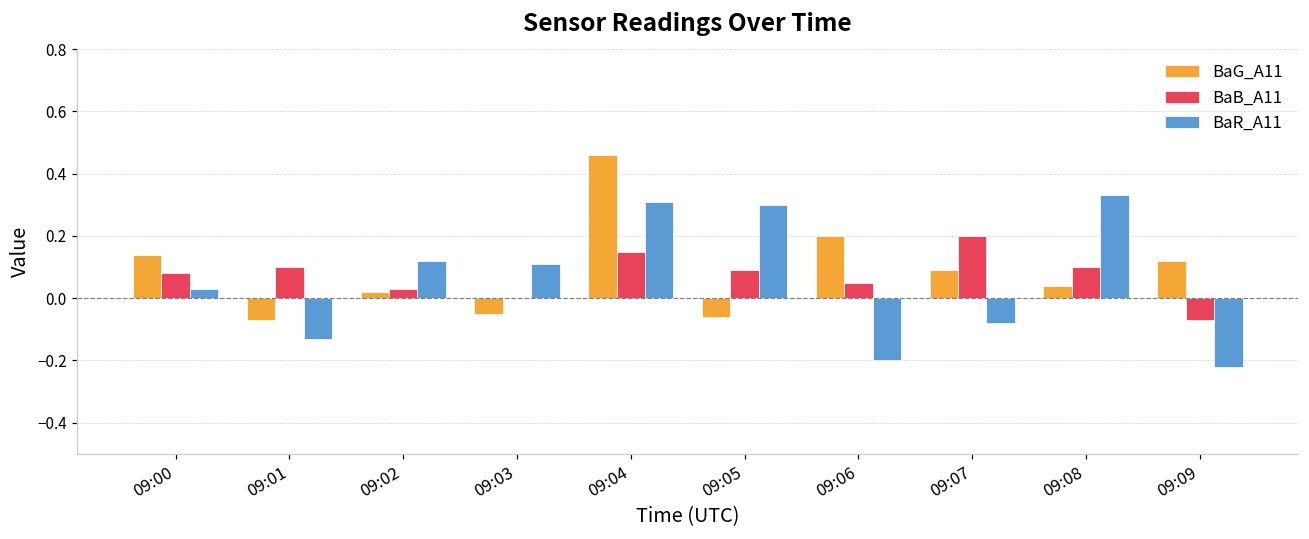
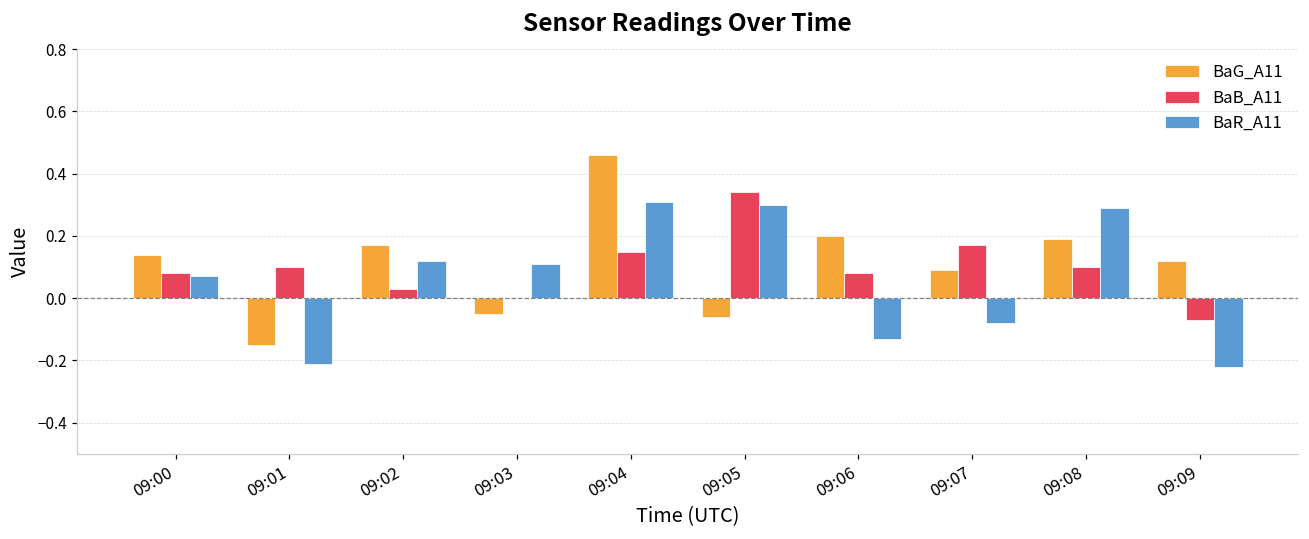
BaR_A11, 09:00: 0.03 -> 0.07
BaG_A11, 09:01: -0.07 -> -0.15
BaR_A11, 09:01: -0.13 -> -0.21
BaG_A11, 09:02: 0.02 -> 0.17
BaB_A11, 09:05: 0.09 -> 0.34
BaB_A11, 09:06: 0.05 -> 0.08
BaR_A11, 09:06: -0.20 -> -0.13
BaB_A11, 09:07: 0.20 -> 0.17
BaG_A11, 09:08: 0.04 -> 0.19
BaR_A11, 09:08: 0.33 -> 0.29
